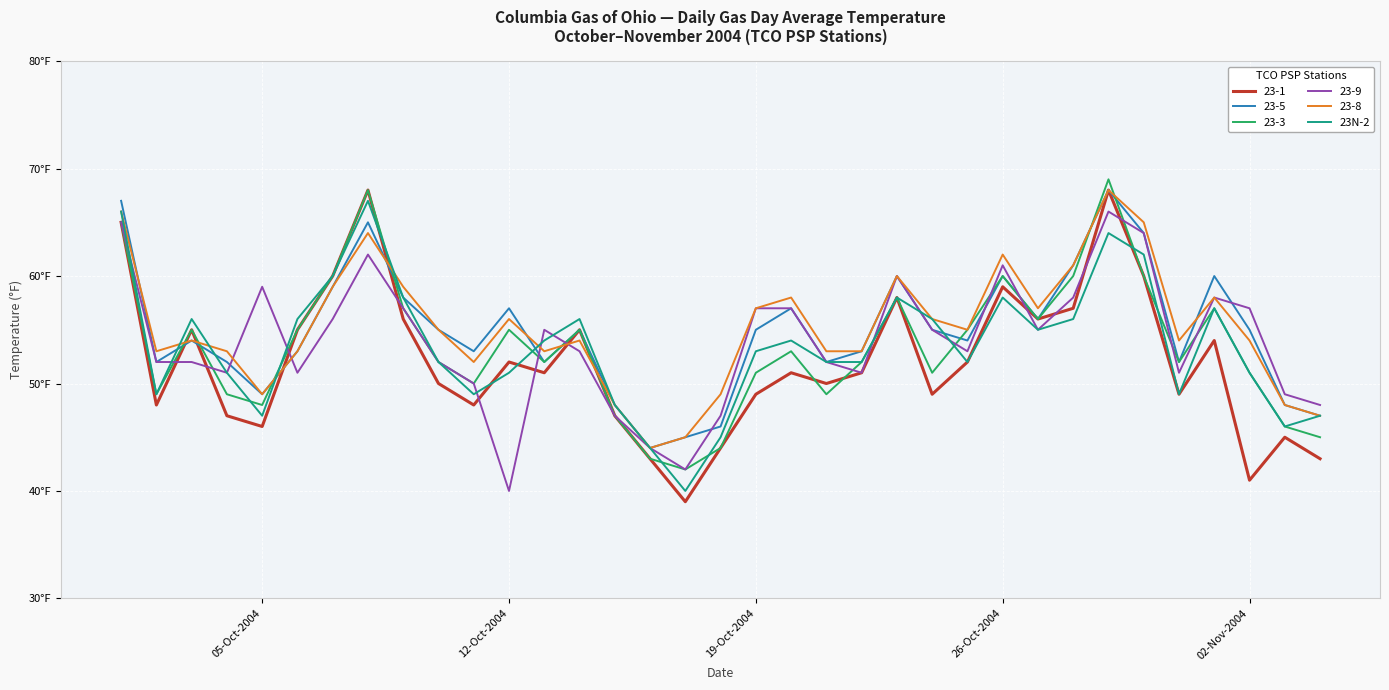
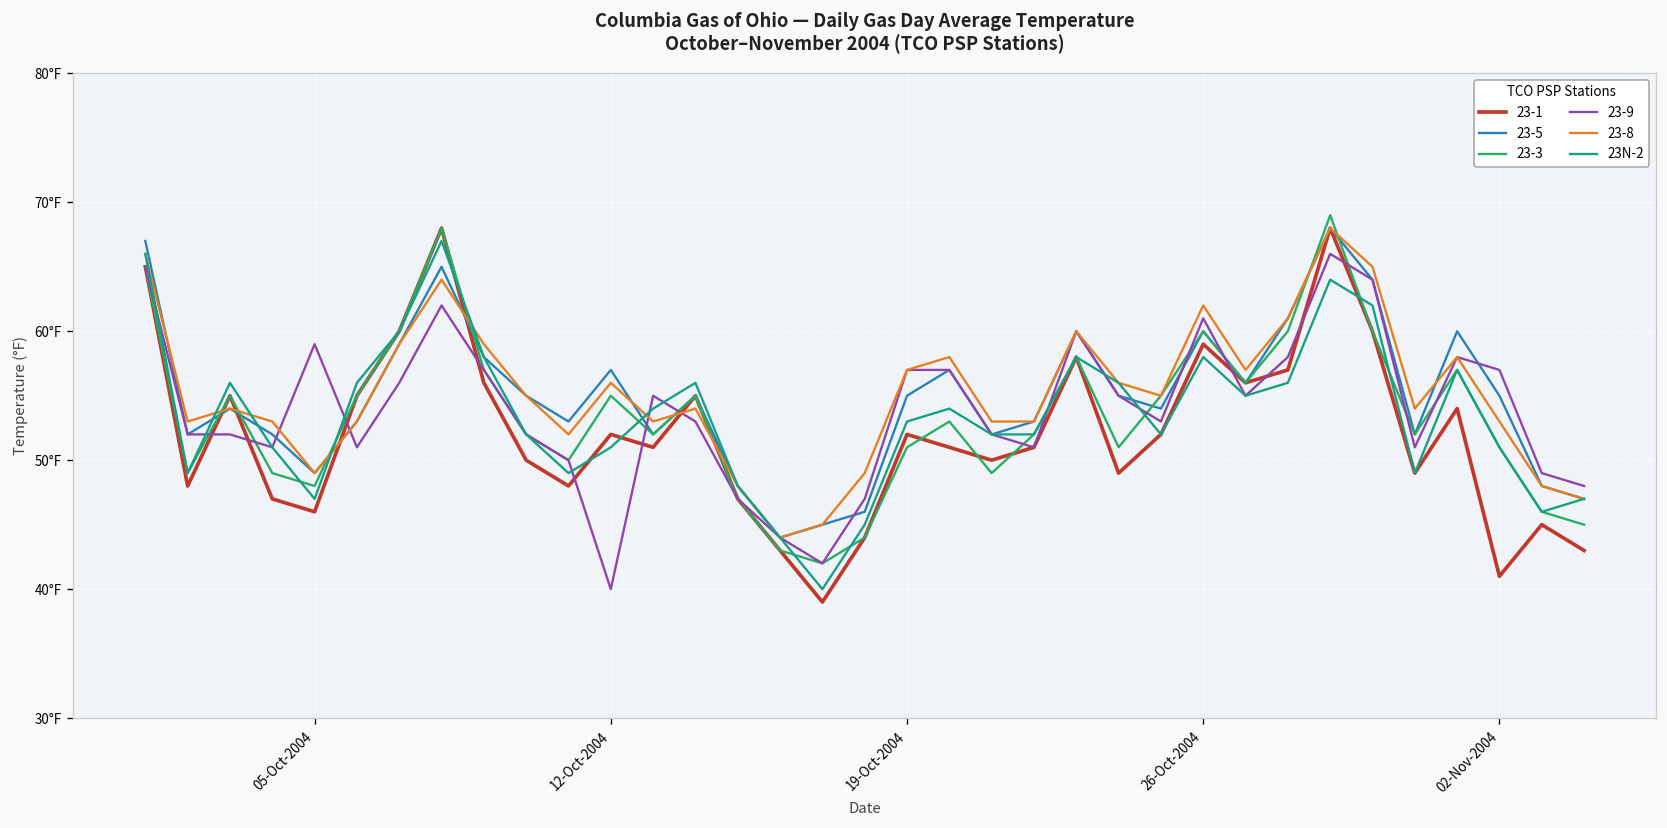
23-1, 19-Oct-2004: 49°F -> 52°F
23-8, 02-Nov-2004: 54°F -> 53°F
